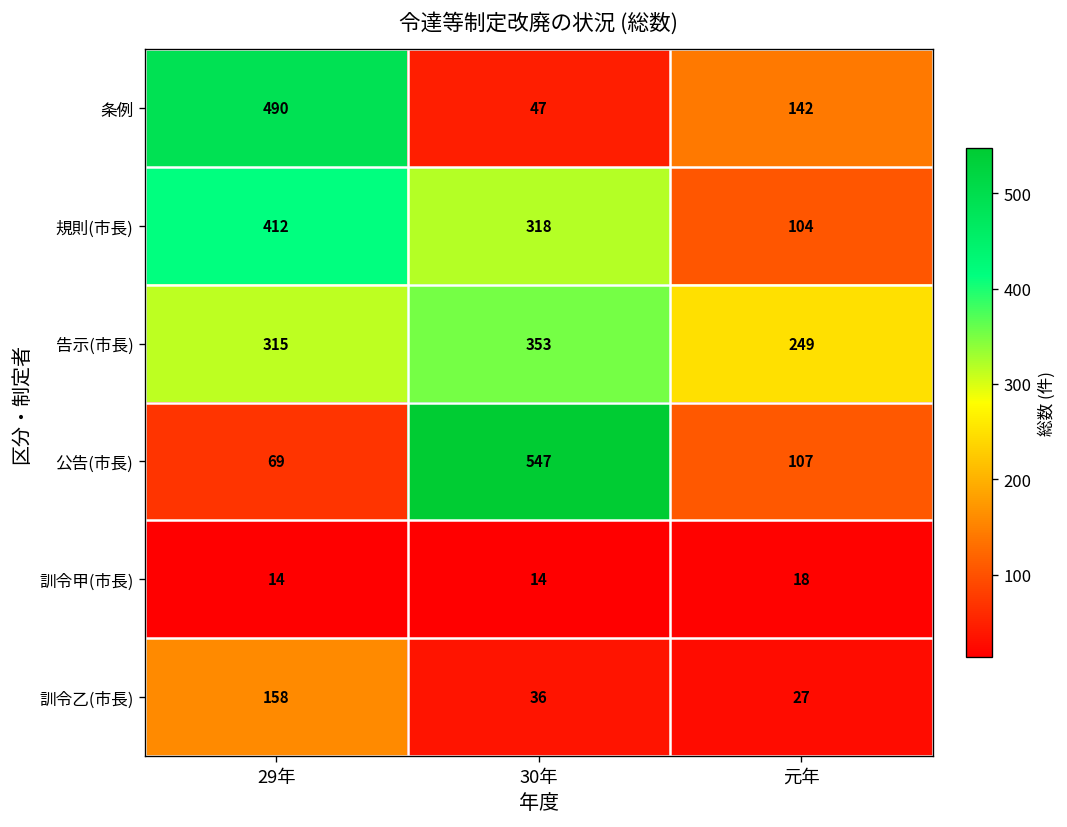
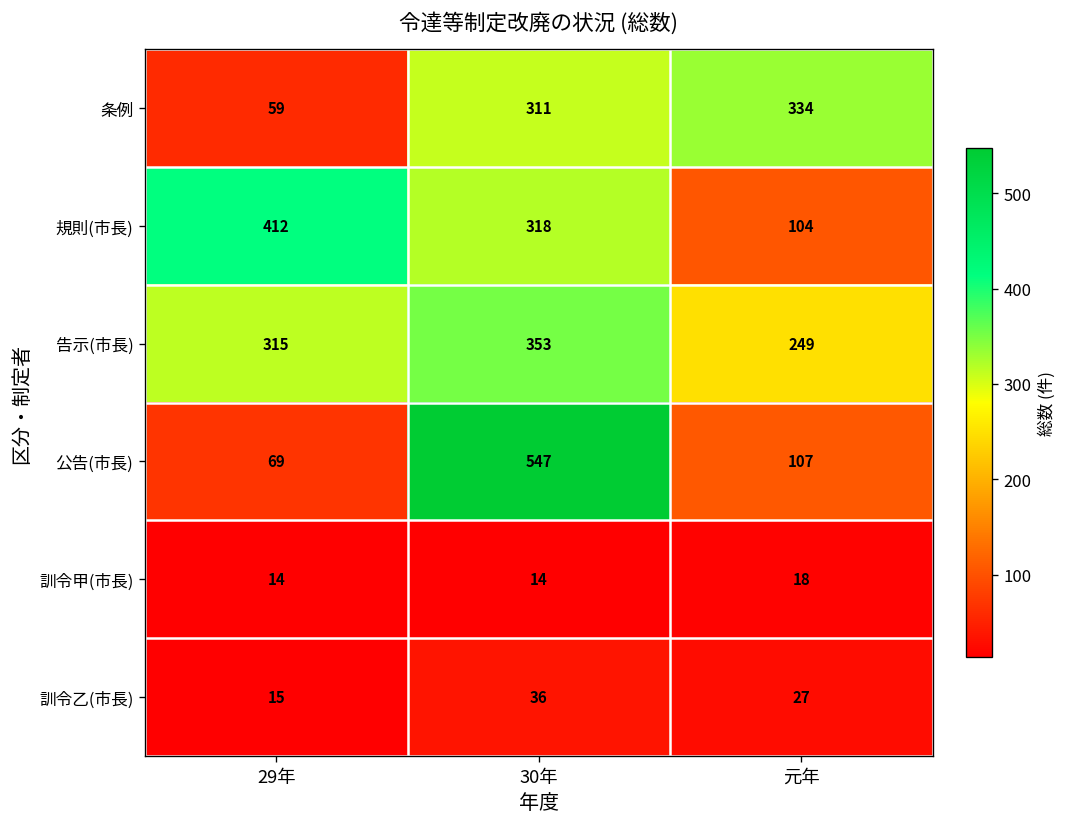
条例, 29年: 490 -> 59
条例, 30年: 47 -> 311
条例, 元年: 142 -> 334
訓令乙(市長), 29年: 158 -> 15
